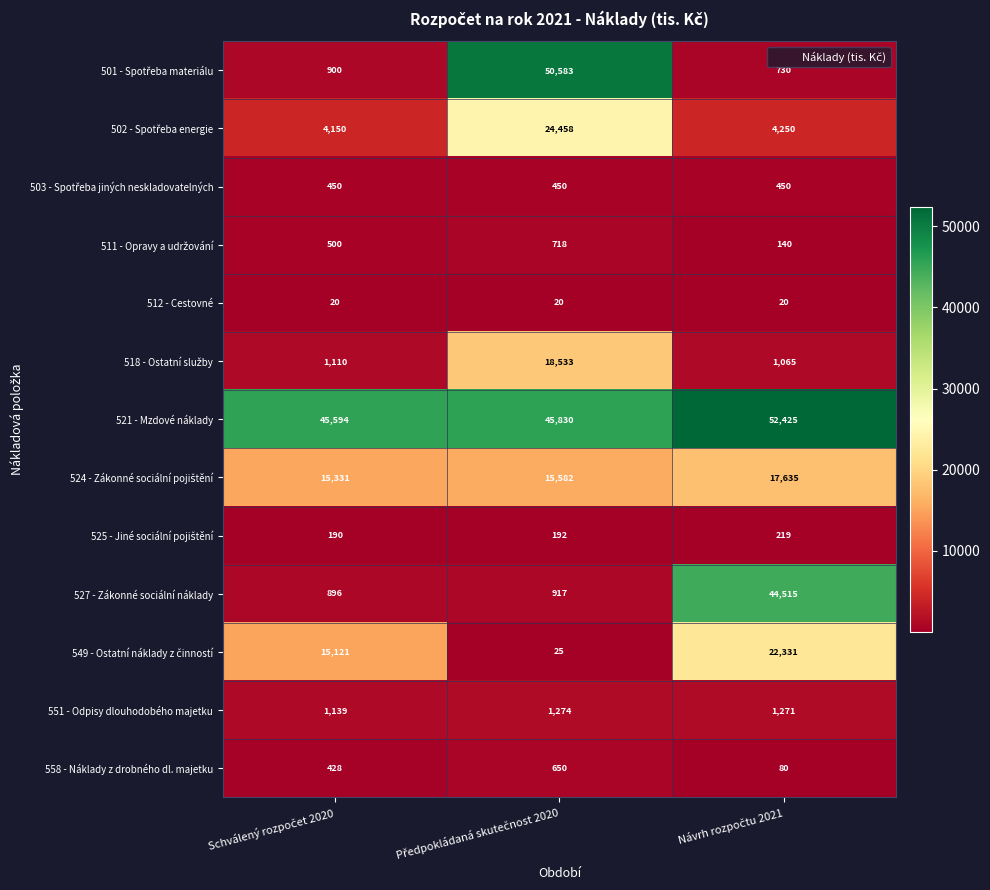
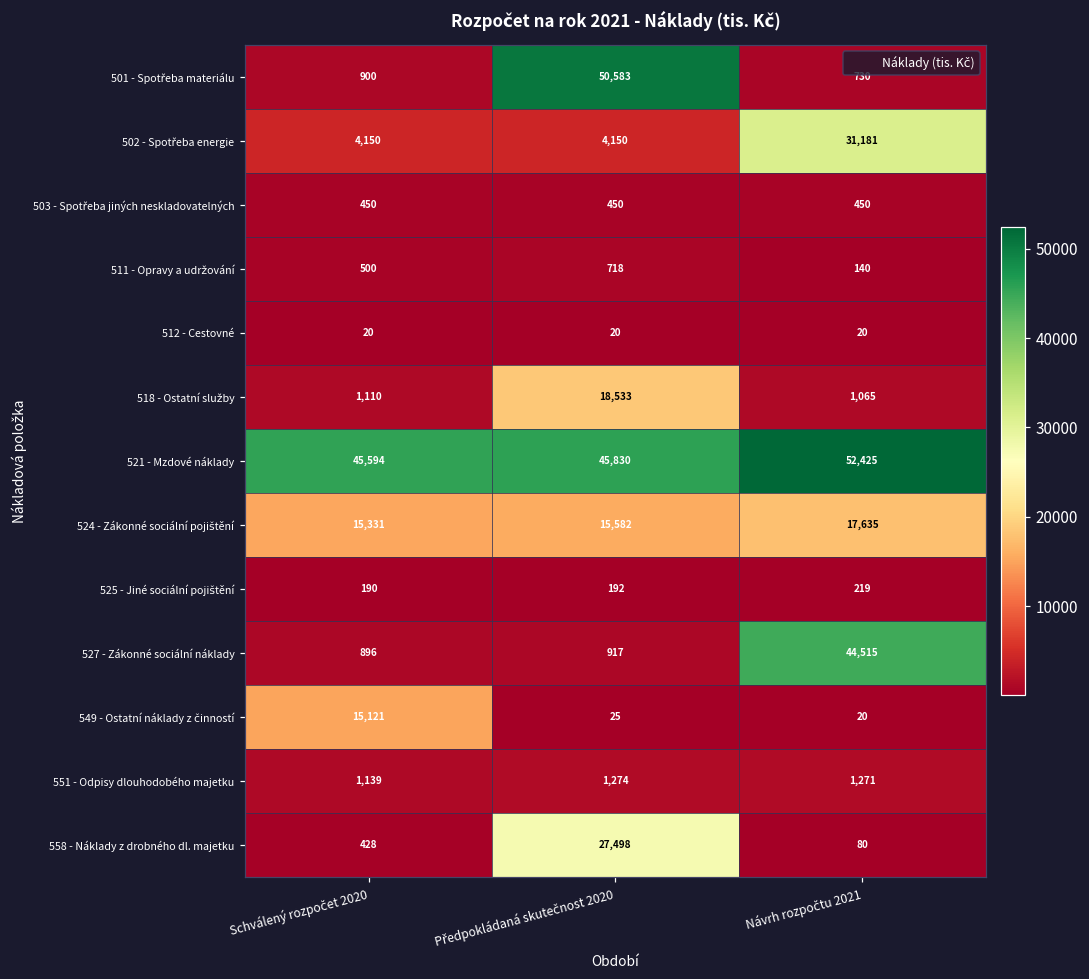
502 - Spotřeba energie, Předpokládaná skutečnost 2020: 24,458 -> 4,150
502 - Spotřeba energie, Návrh rozpočtu 2021: 4,250 -> 31,181
549 - Ostatní náklady z činností, Návrh rozpočtu 2021: 22,331 -> 20
558 - Náklady z drobného dl. majetku, Předpokládaná skutečnost 2020: 650 -> 27,498
